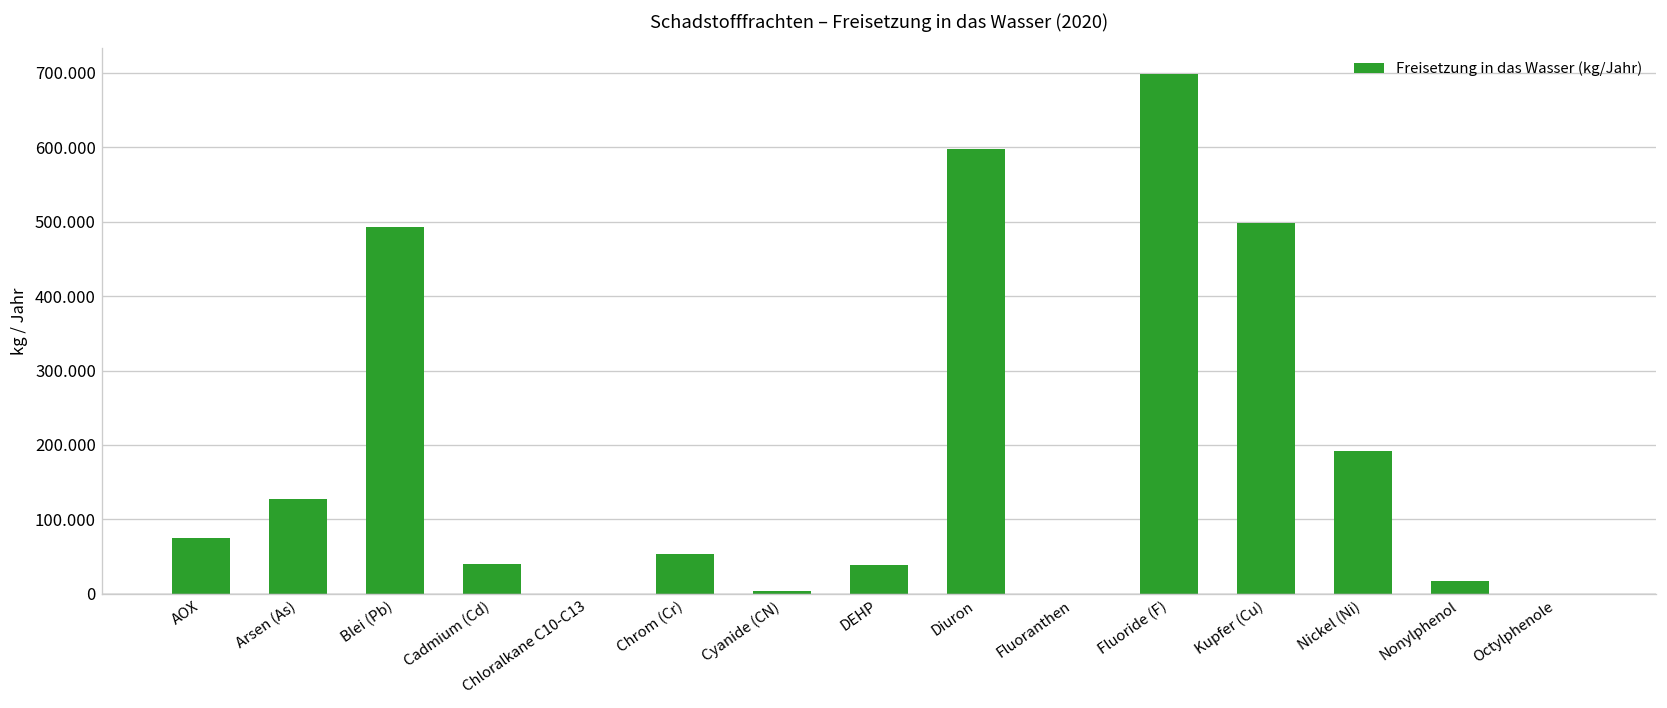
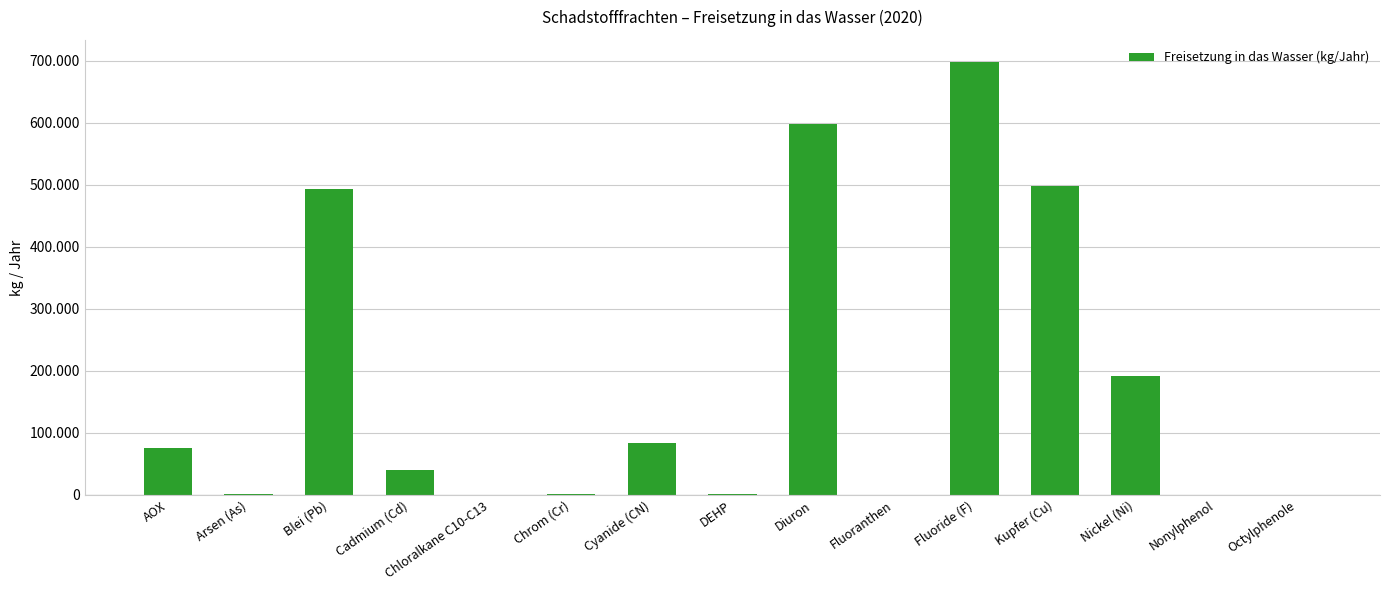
Arsen (As): 130 -> 0
Chrom (Cr): 50 -> 0
Cyanide (CN): 0 -> 80
DEHP: 40 -> 0
Nonylphenol: 20 -> 0
